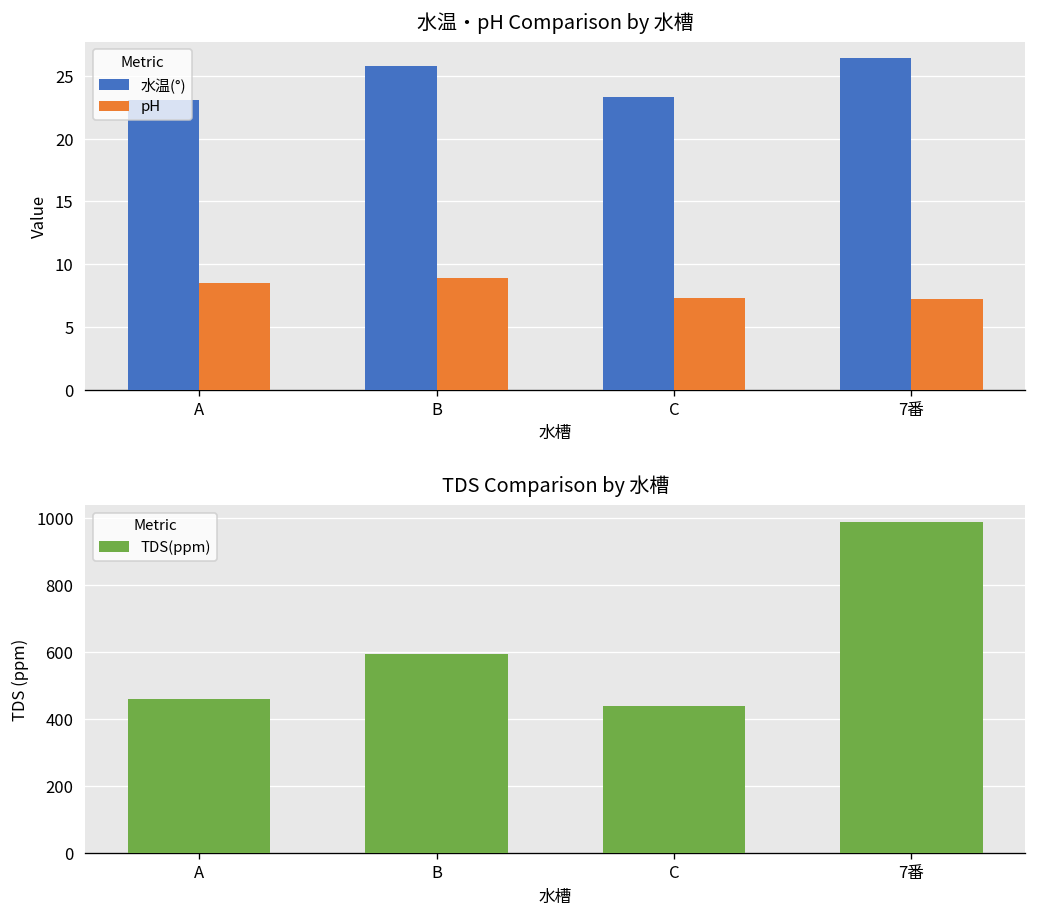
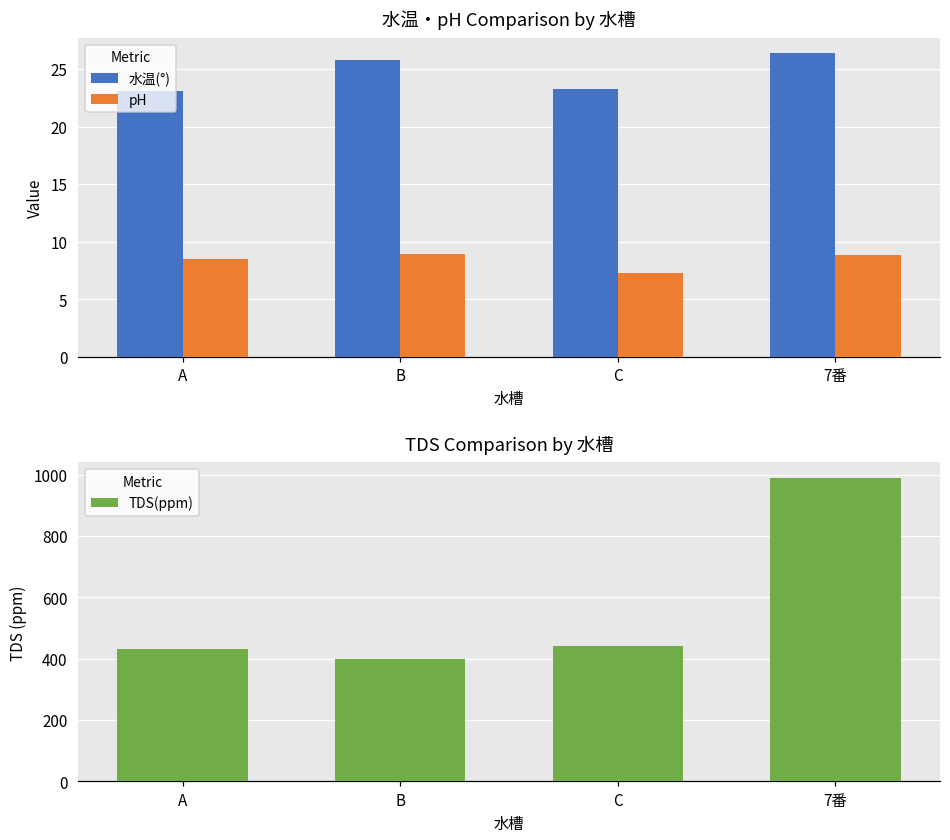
水温・pH Comparison by 水槽, pH, 7番: 7.2 -> 8.8
TDS Comparison by 水槽, A: 460 -> 430
TDS Comparison by 水槽, B: 600 -> 400
